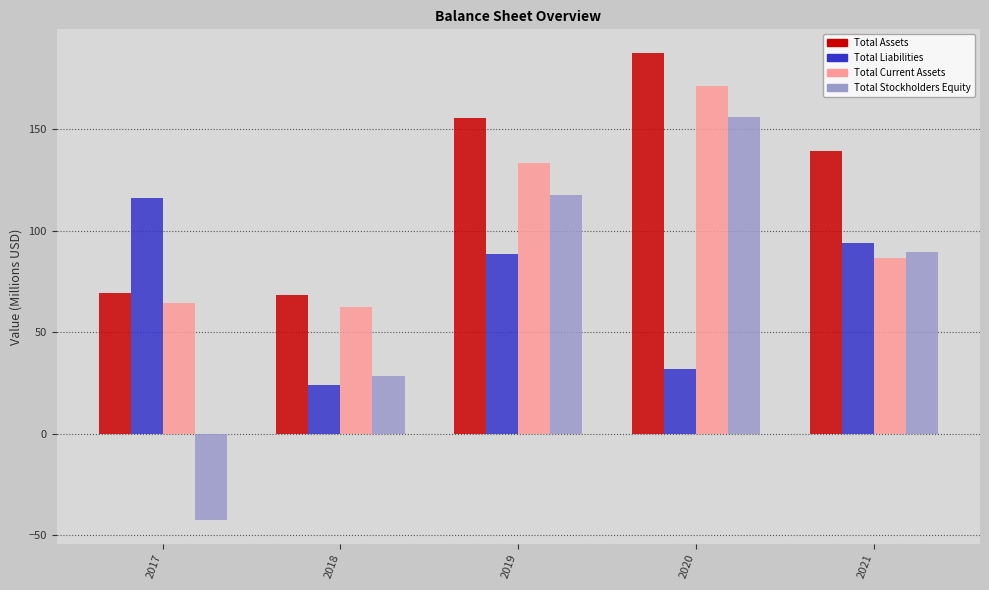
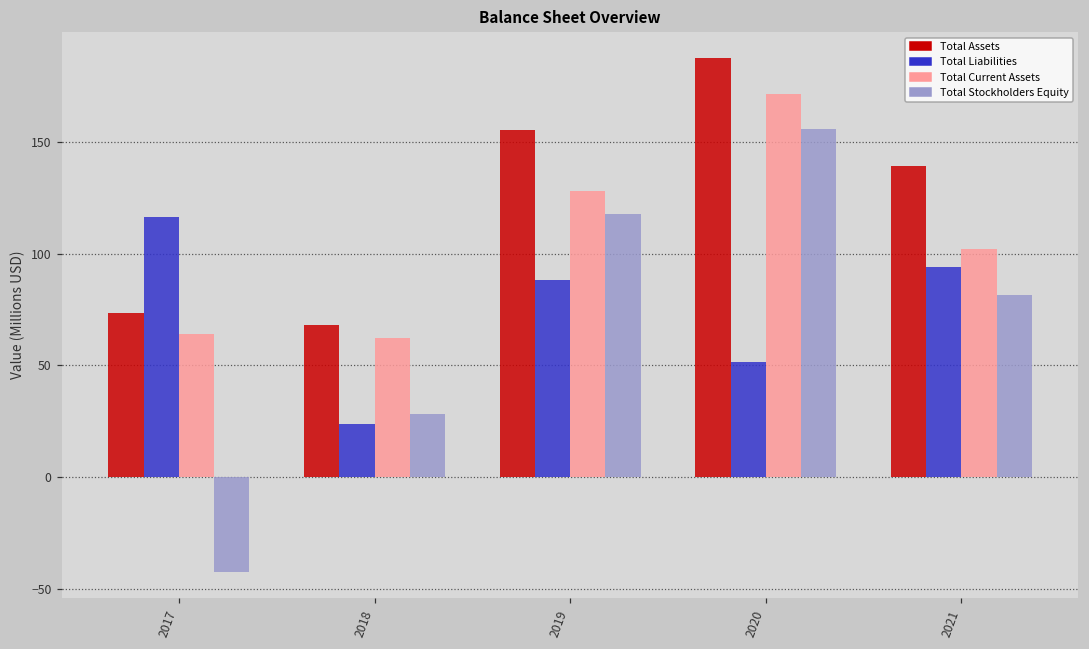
Total Assets, 2017: 69 -> 74
Total Current Assets, 2019: 134 -> 128
Total Liabilities, 2020: 32 -> 52
Total Current Assets, 2021: 86 -> 102
Total Stockholders Equity, 2021: 90 -> 82
